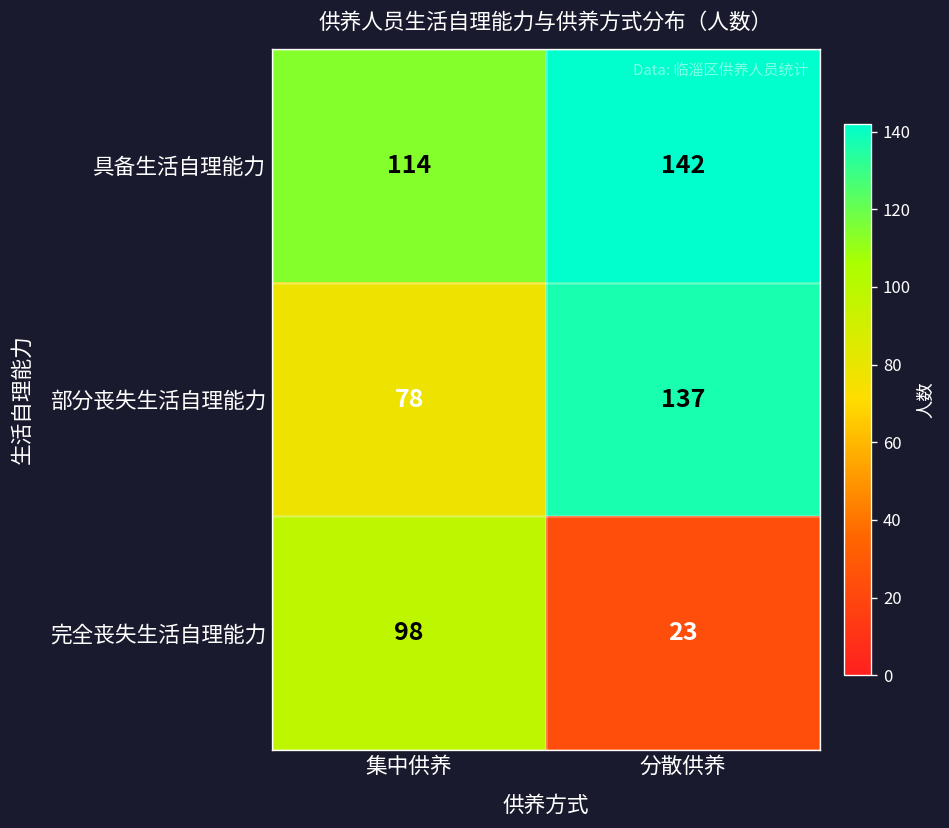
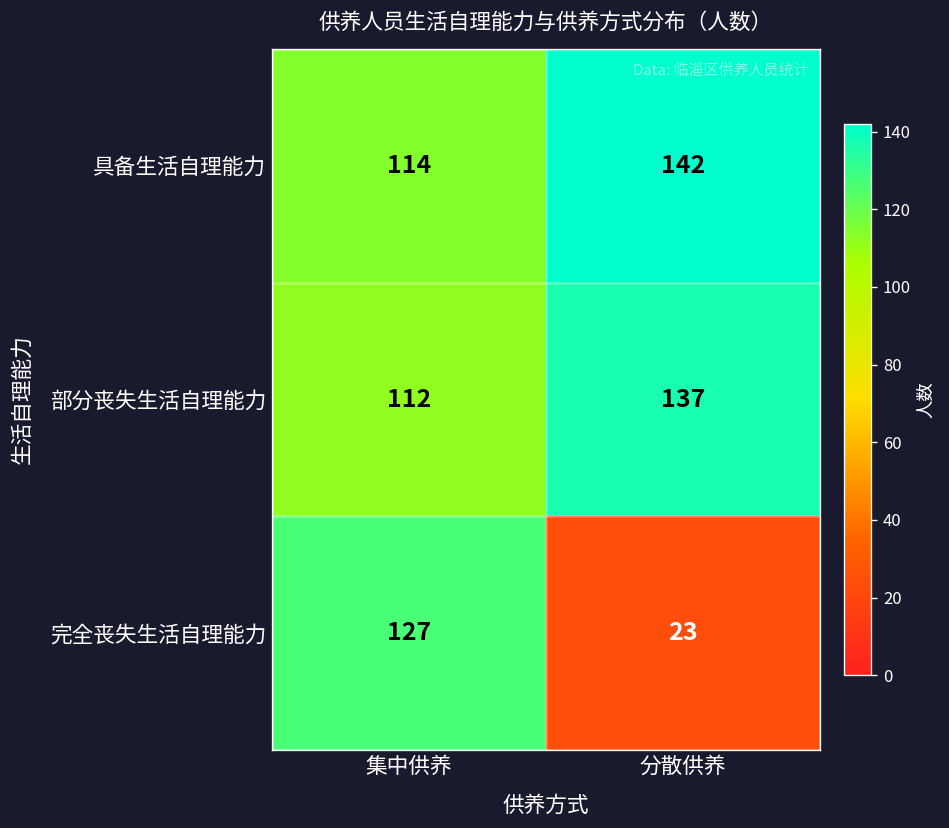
部分丧失生活自理能力, 集中供养: 78 -> 112
完全丧失生活自理能力, 集中供养: 98 -> 127
